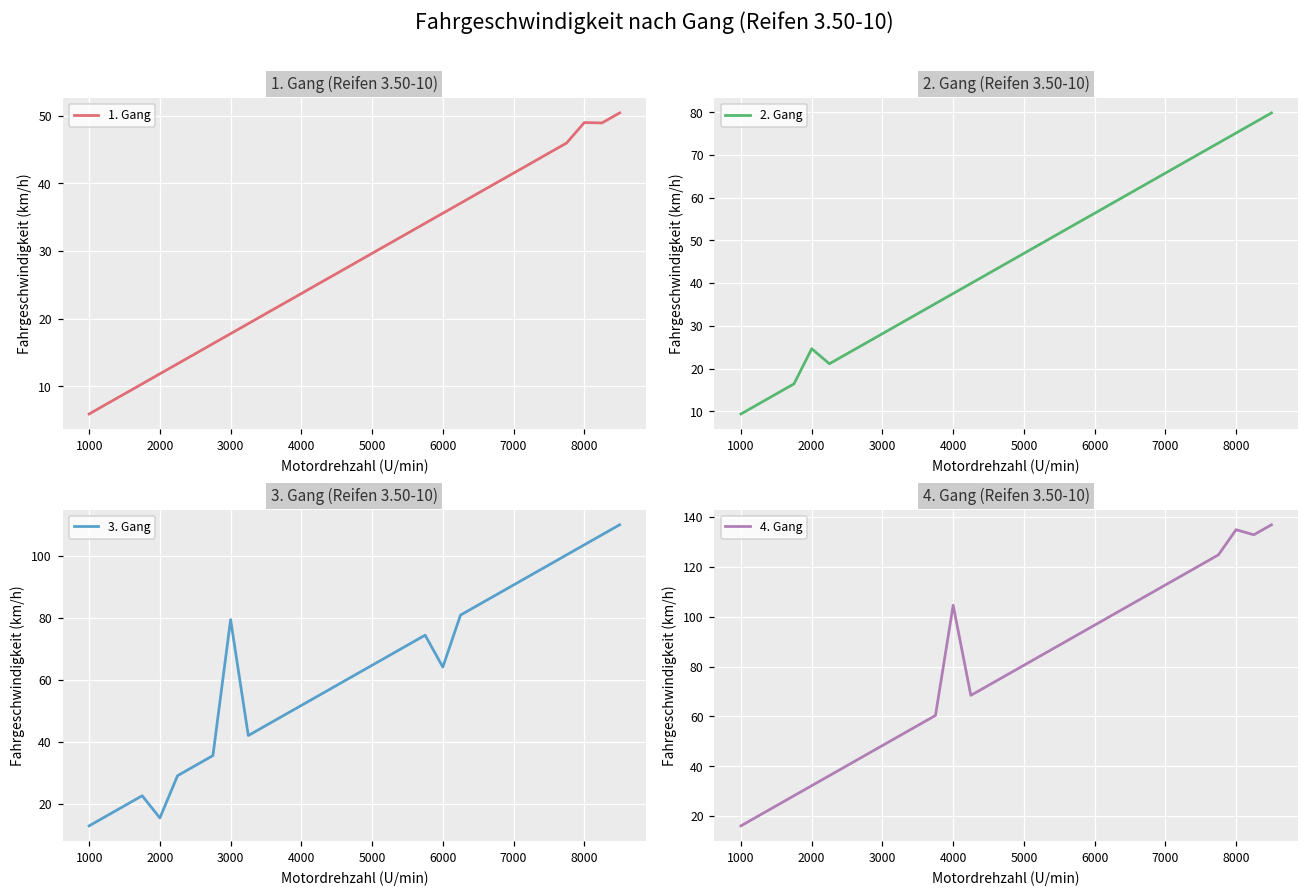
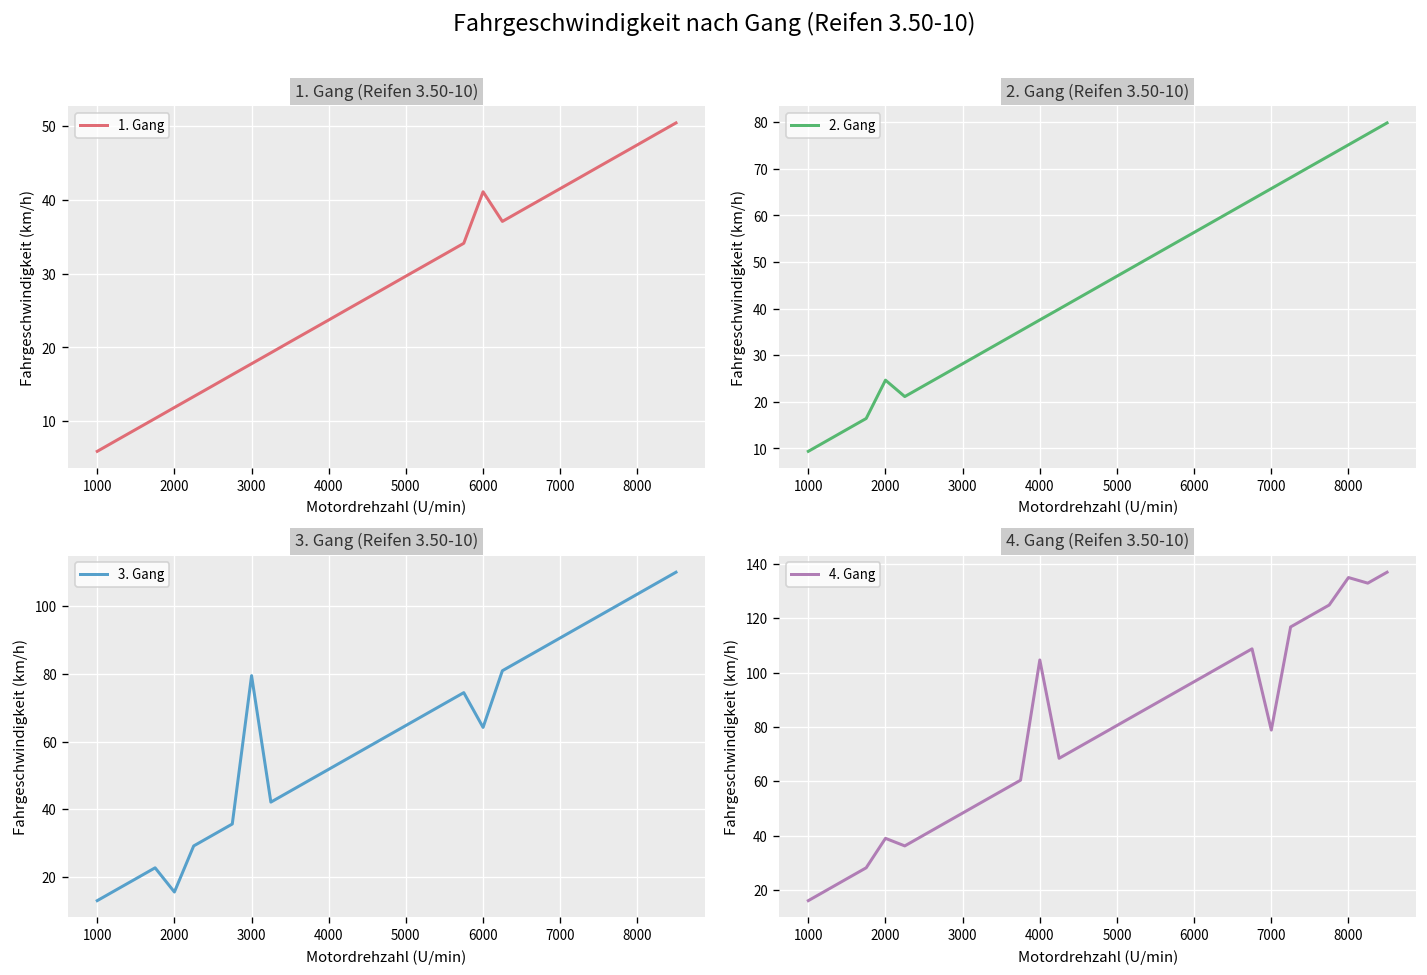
1. Gang (Reifen 3.50-10), 6000: 36 -> 41
1. Gang (Reifen 3.50-10), 8000: 49 -> 47
4. Gang (Reifen 3.50-10), 2000: 32 -> 39
4. Gang (Reifen 3.50-10), 7000: 113 -> 79
